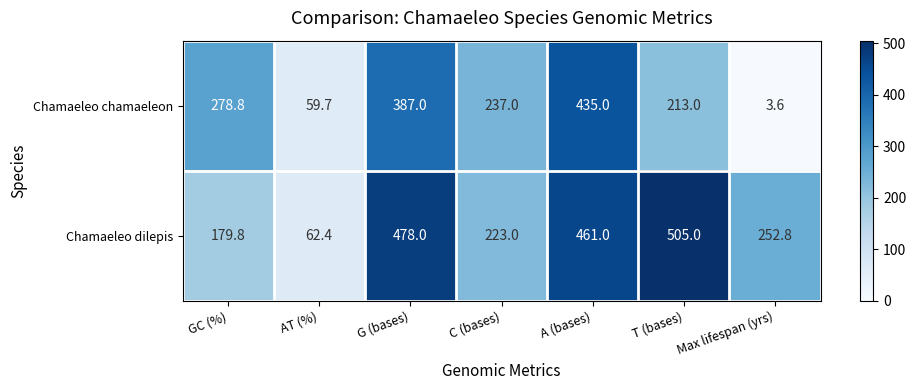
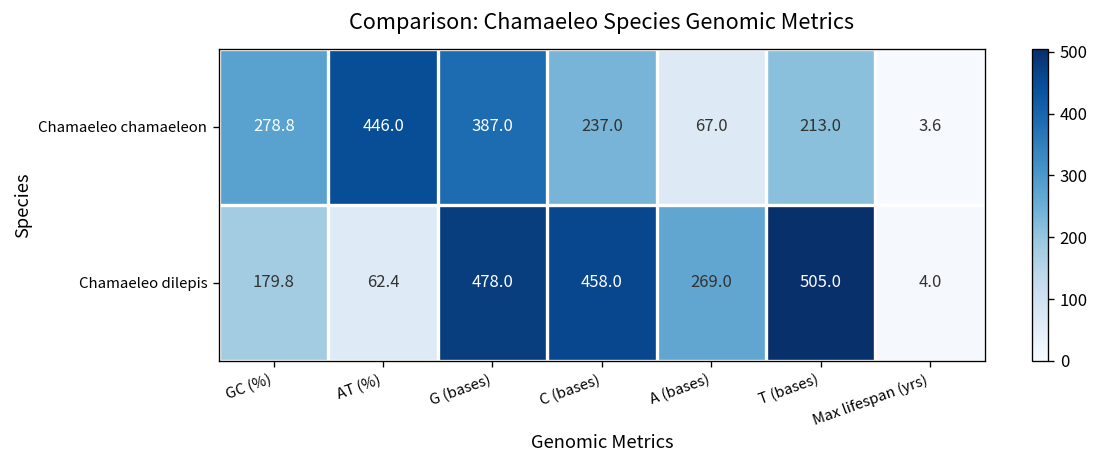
Chamaeleo chamaeleon, AT (%): 59.7 -> 446.0
Chamaeleo chamaeleon, A (bases): 435.0 -> 67.0
Chamaeleo dilepis, C (bases): 223.0 -> 458.0
Chamaeleo dilepis, A (bases): 461.0 -> 269.0
Chamaeleo dilepis, Max lifespan (yrs): 252.8 -> 4.0
